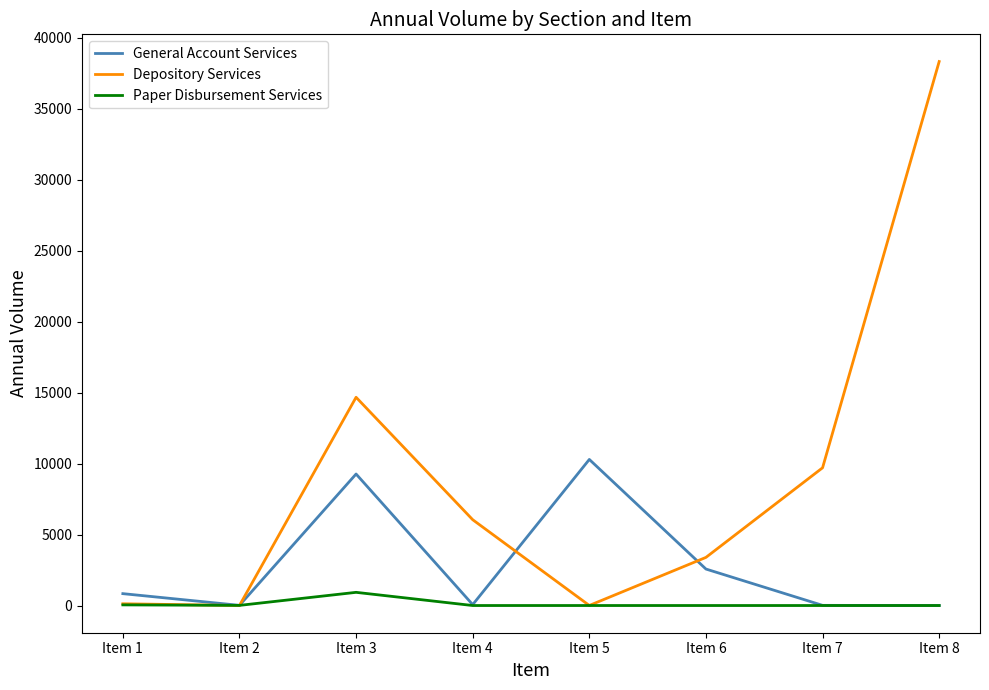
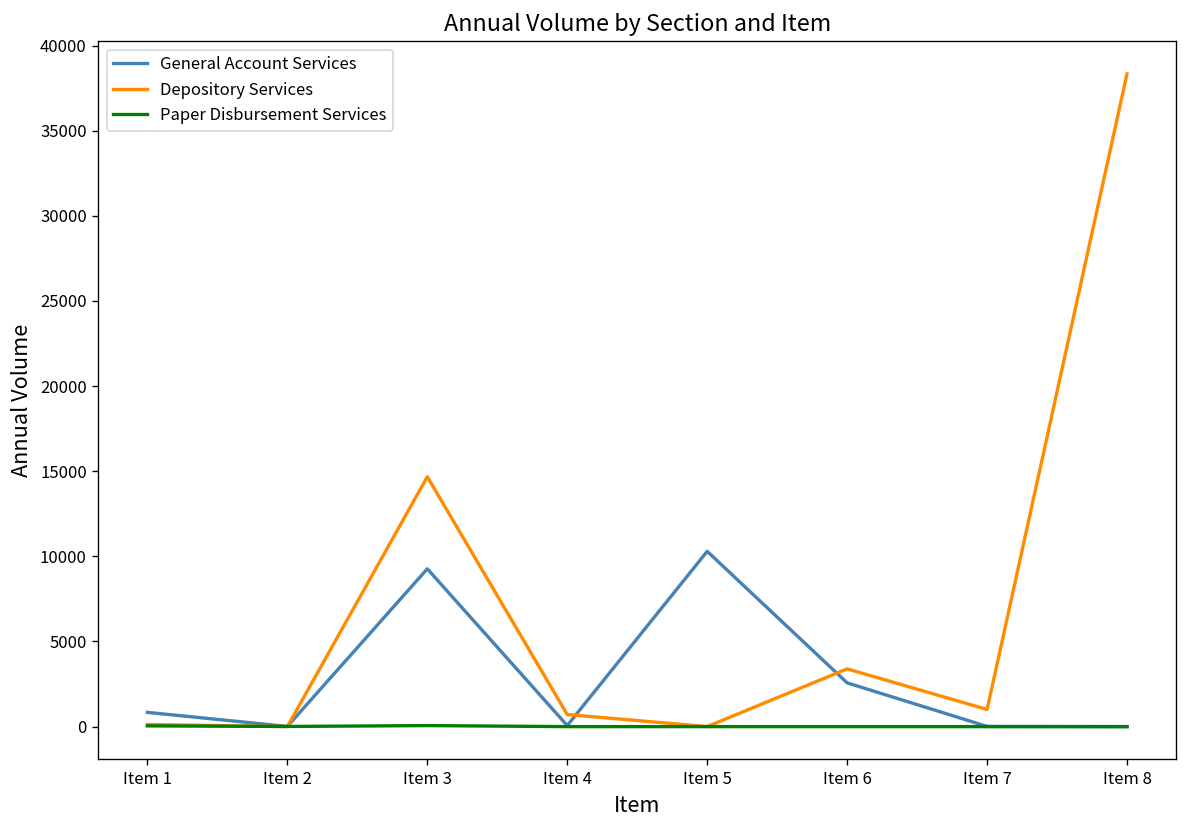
Paper Disbursement Services, Item 3: 900 -> 100
Depository Services, Item 4: 6000 -> 700
Depository Services, Item 7: 9700 -> 1000
